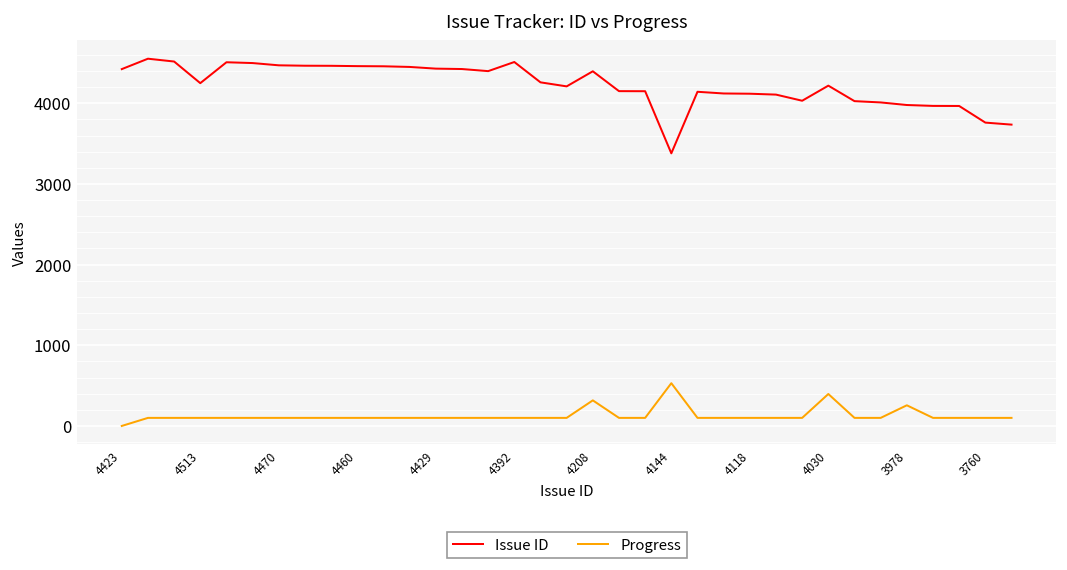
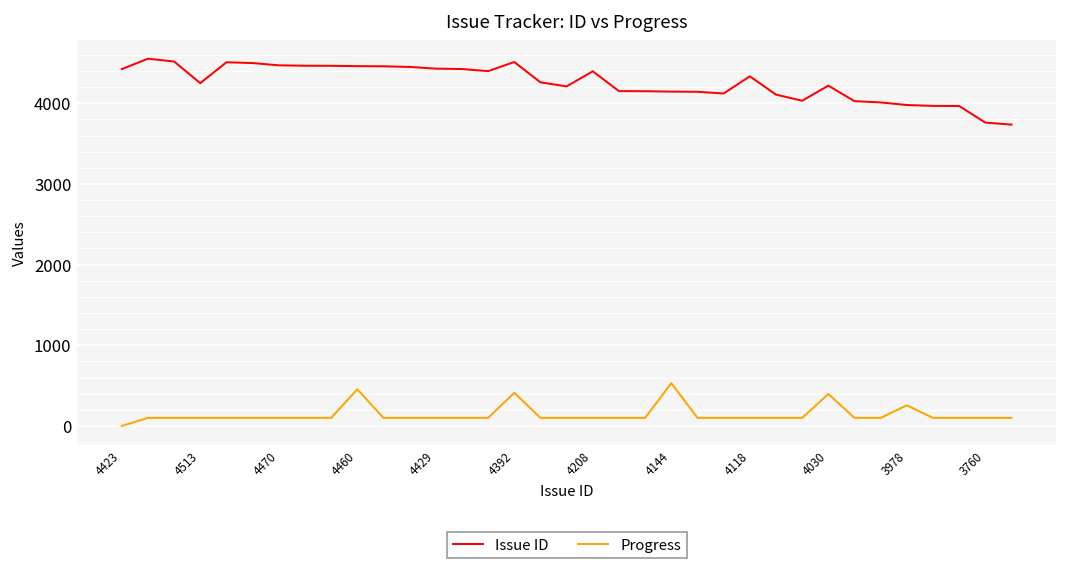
Progress, 4460: 100 -> 500
Progress, 4392: 100 -> 400
Progress, 4208: 300 -> 100
Issue ID, 4144: 3400 -> 4100
Issue ID, 4118: 4100 -> 4300
